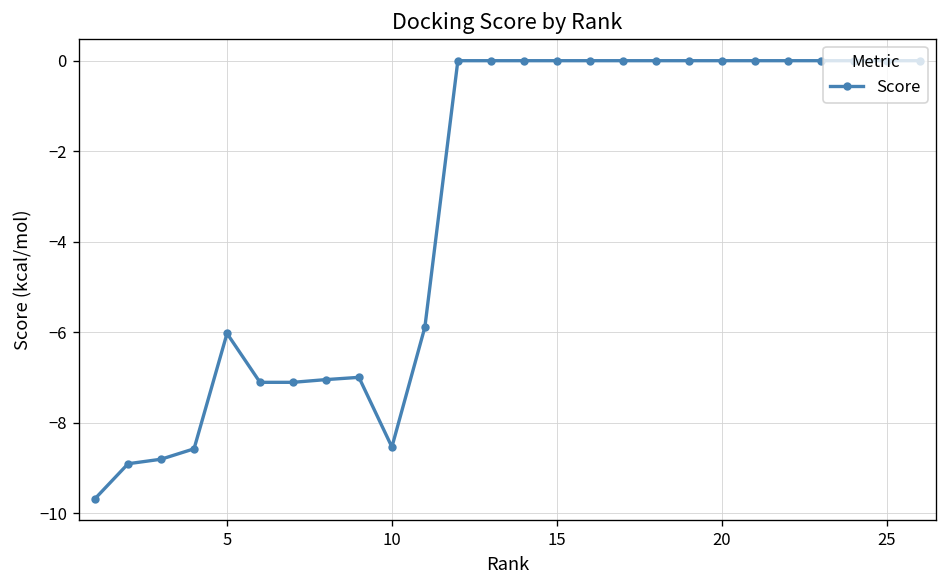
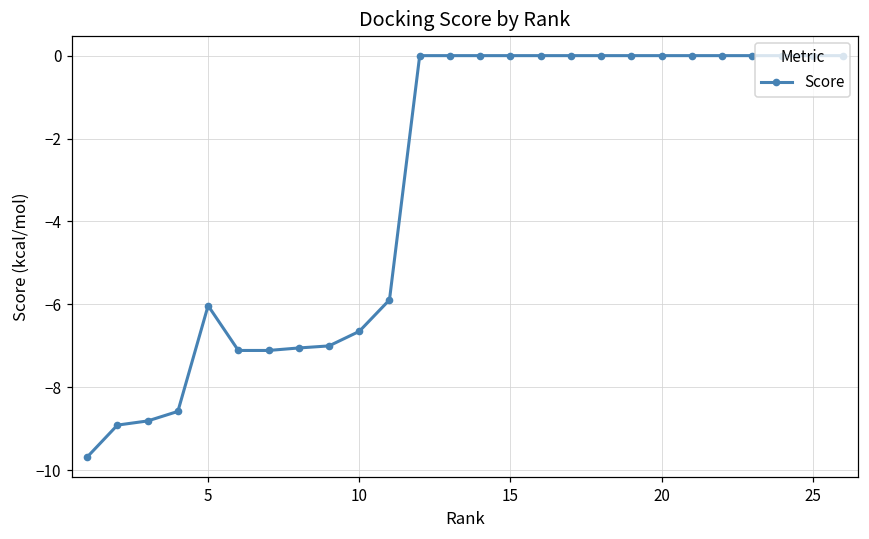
10: -8.5 -> -6.7
